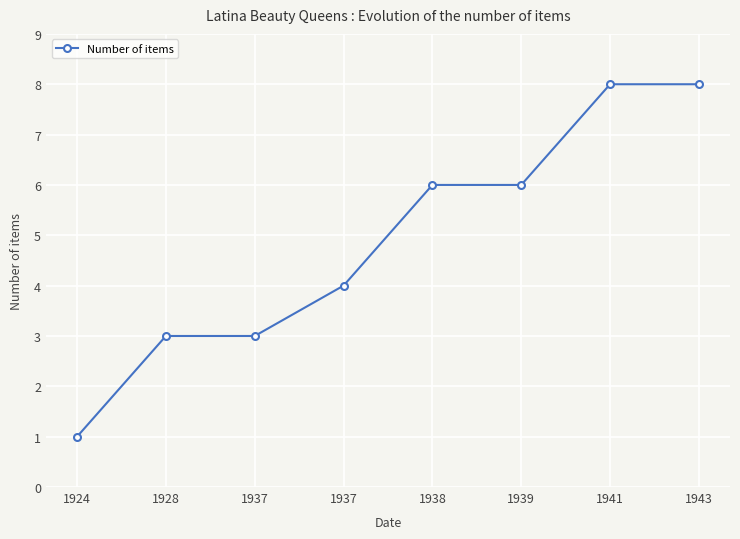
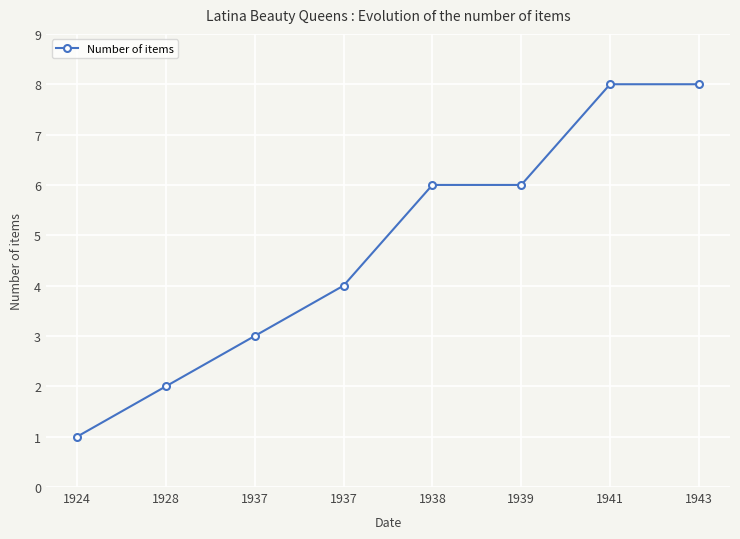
1928: 3 -> 2
